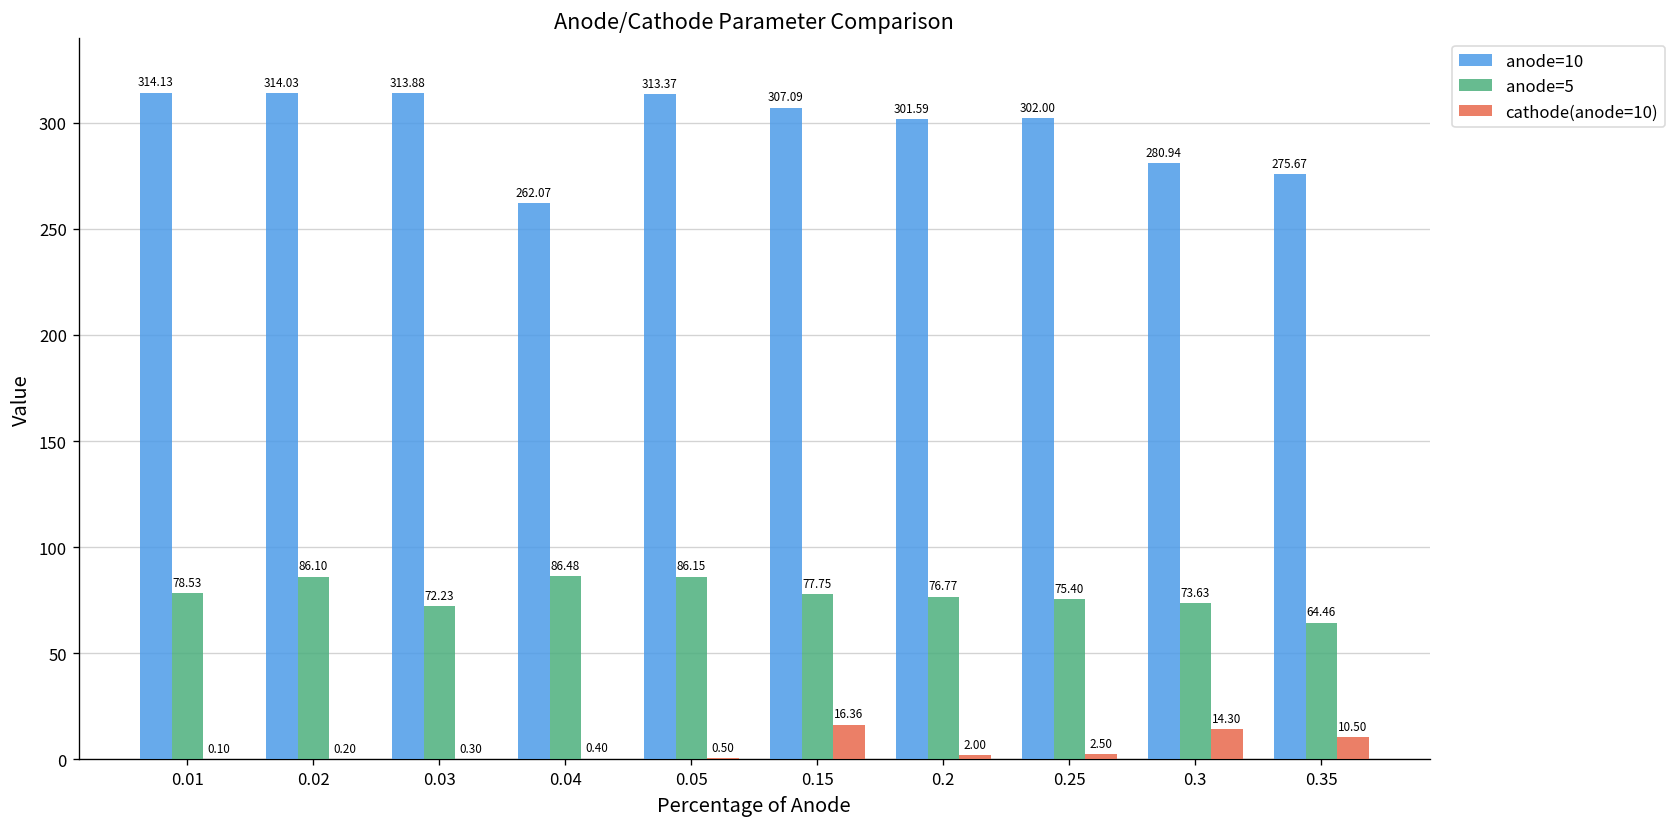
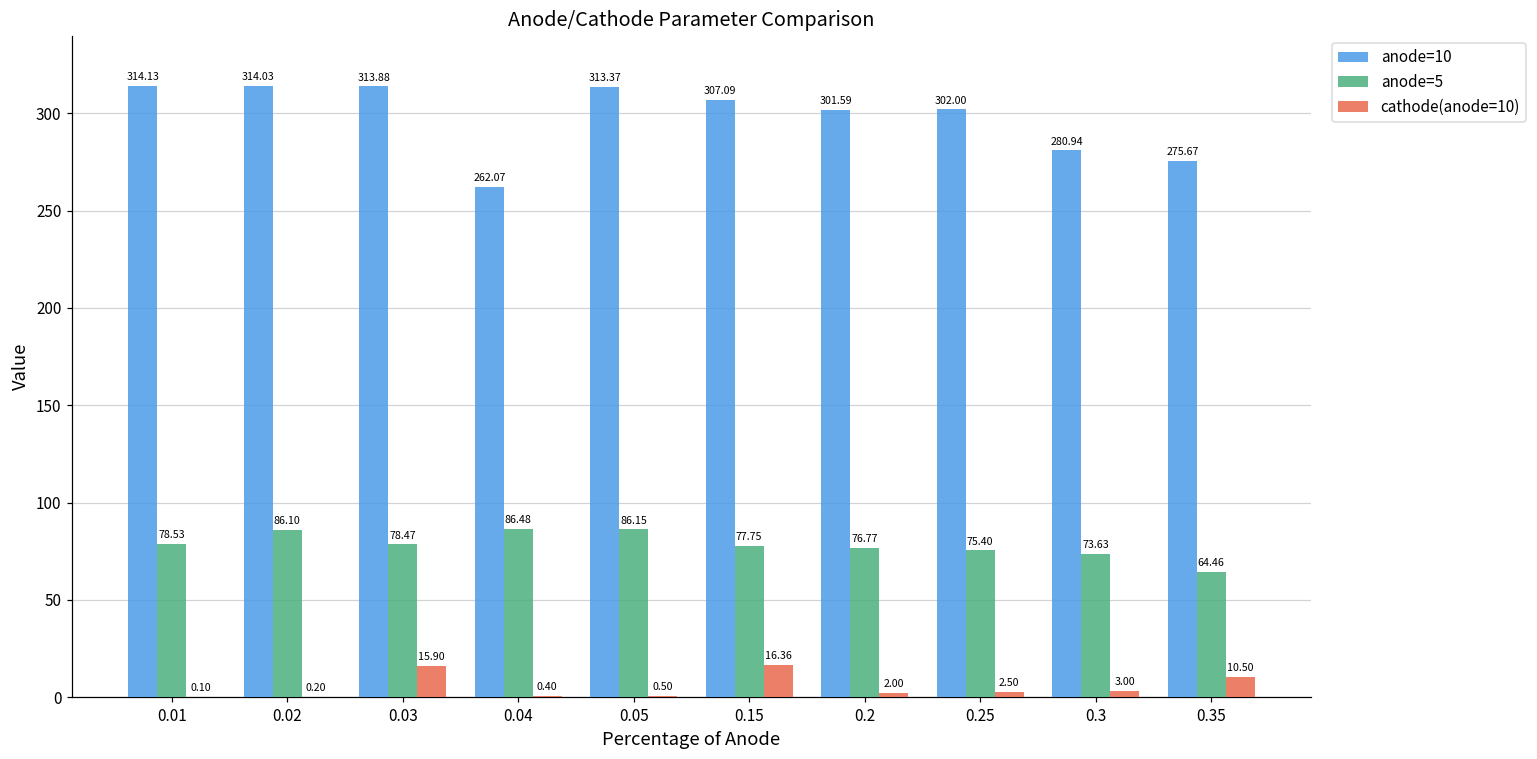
anode=5, 0.03: 72.23 -> 78.47
cathode(anode=10), 0.03: 0.30 -> 15.90
cathode(anode=10), 0.3: 14.30 -> 3.00
